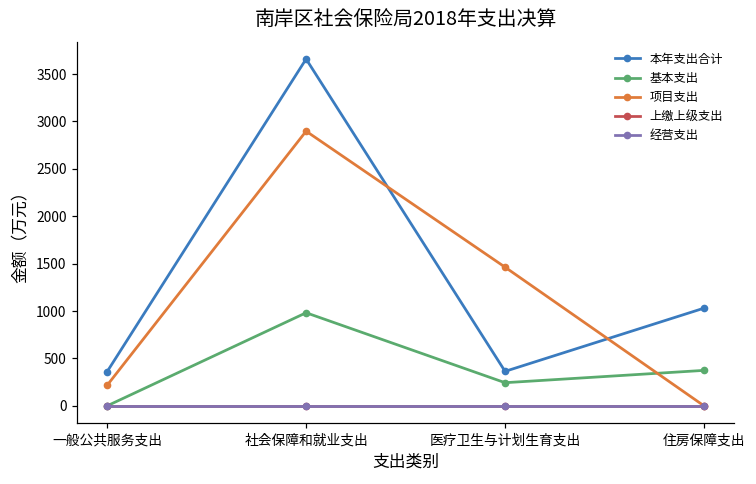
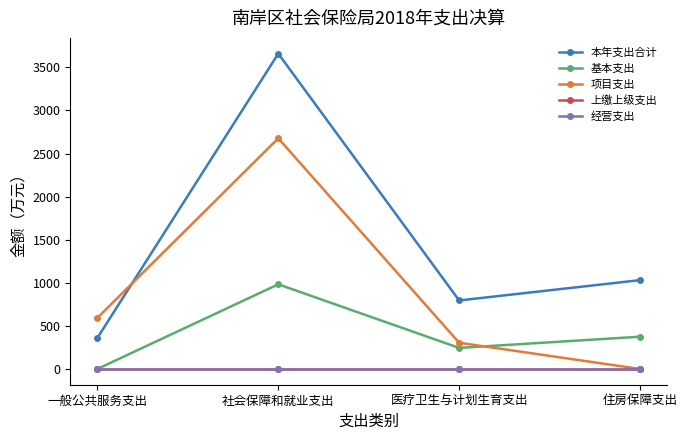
项目支出, 一般公共服务支出: 200 -> 600
项目支出, 社会保障和就业支出: 2900 -> 2700
本年支出合计, 医疗卫生与计划生育支出: 400 -> 800
项目支出, 医疗卫生与计划生育支出: 1500 -> 300
